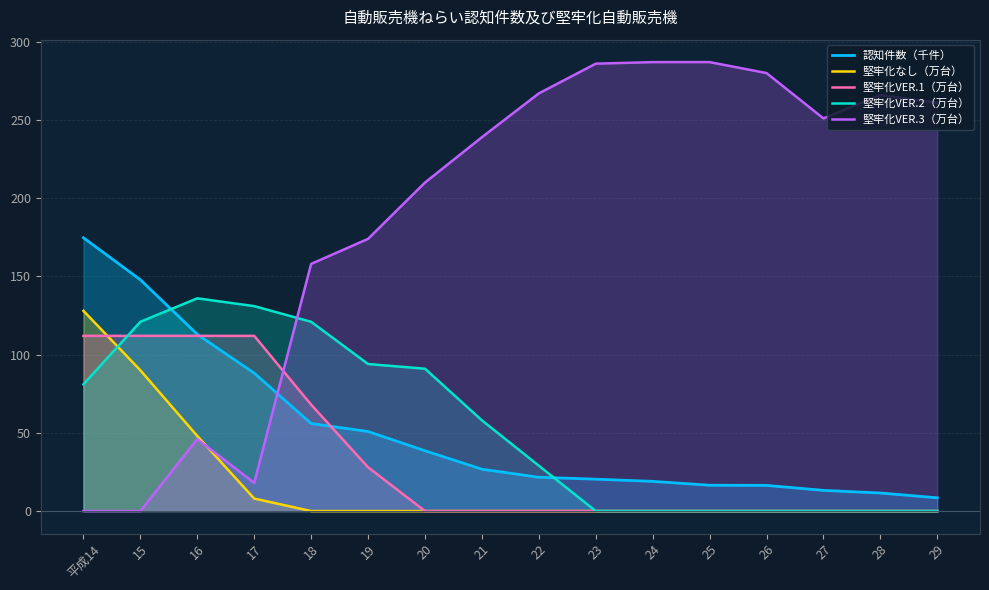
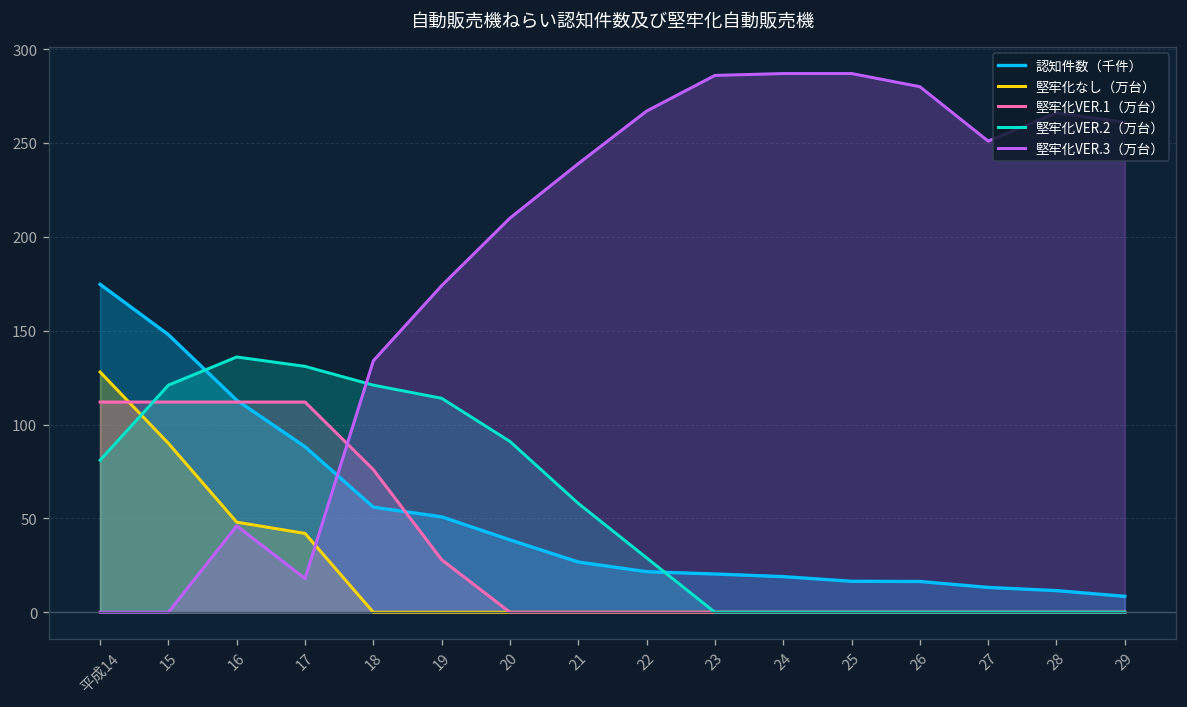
堅牢化なし（万台）, 17: 8 -> 42
堅牢化VER.1（万台）, 18: 68 -> 76
堅牢化VER.3（万台）, 18: 158 -> 134
堅牢化VER.2（万台）, 19: 94 -> 114
